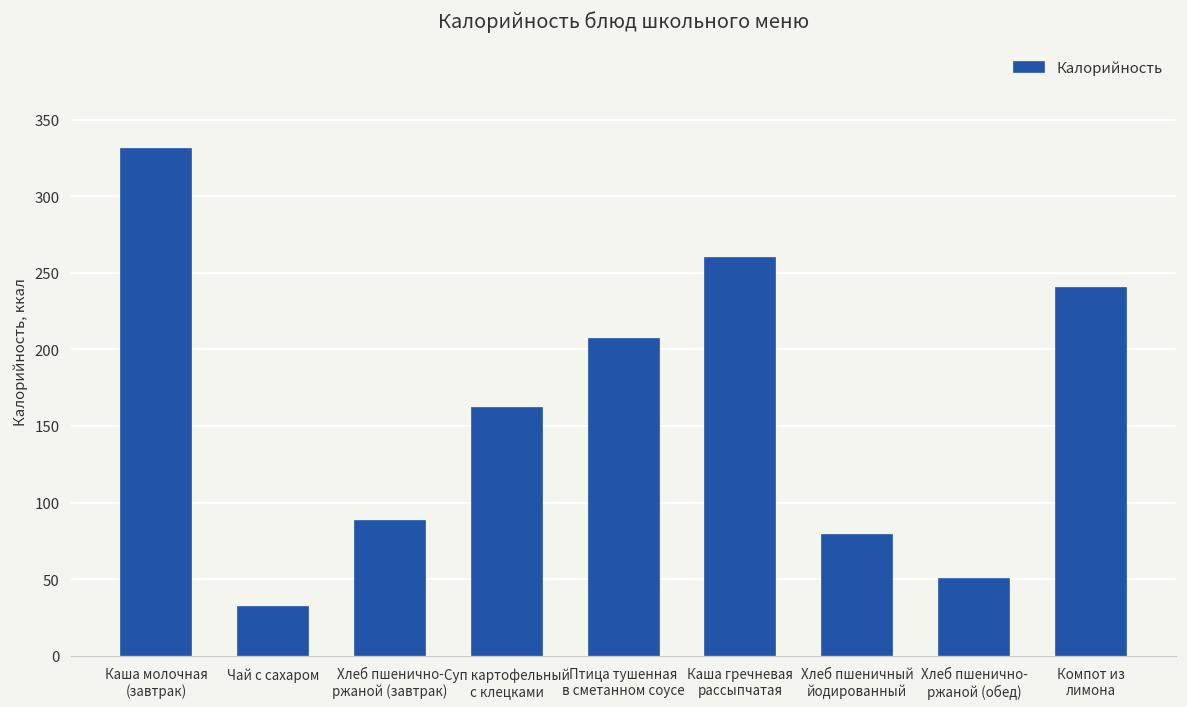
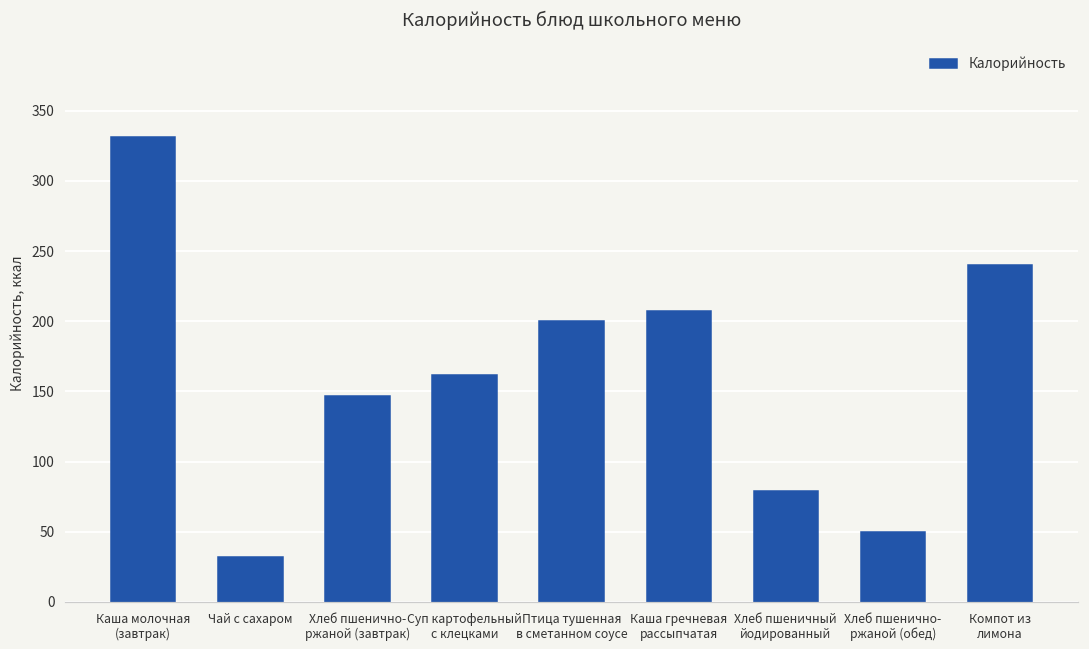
Хлеб пшенично- ржаной (завтрак): 88 -> 147
Птица тушенная в сметанном соусе: 207 -> 200
Каша гречневая рассыпчатая: 260 -> 207
